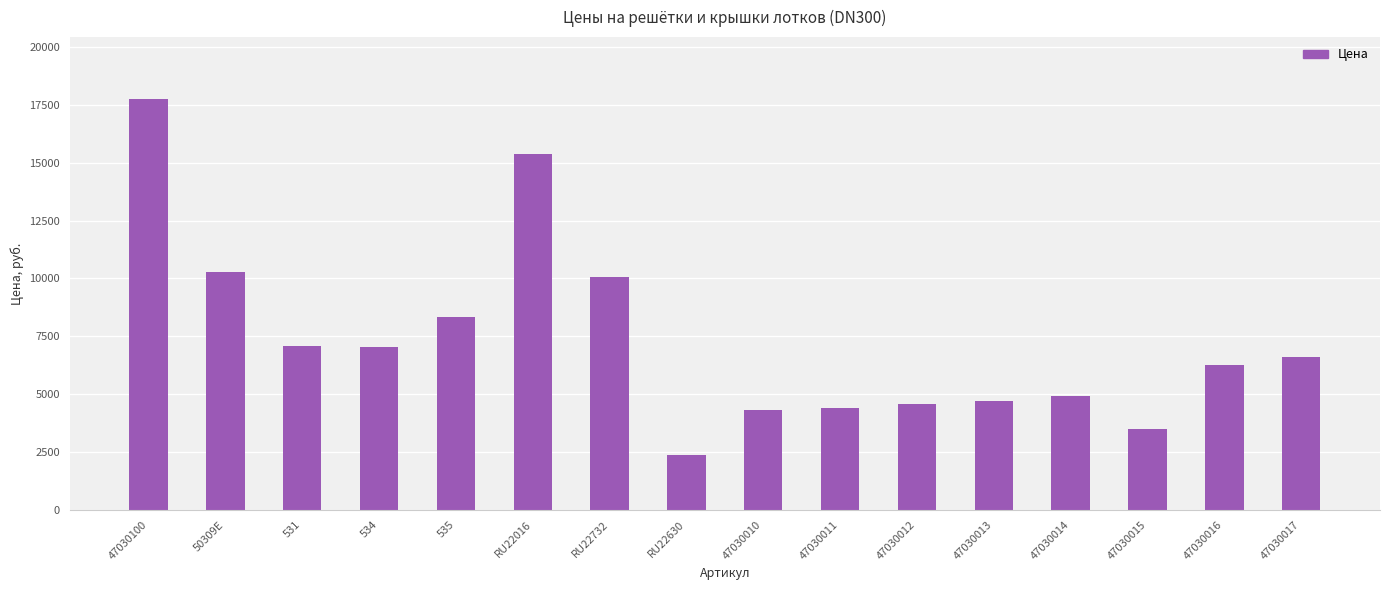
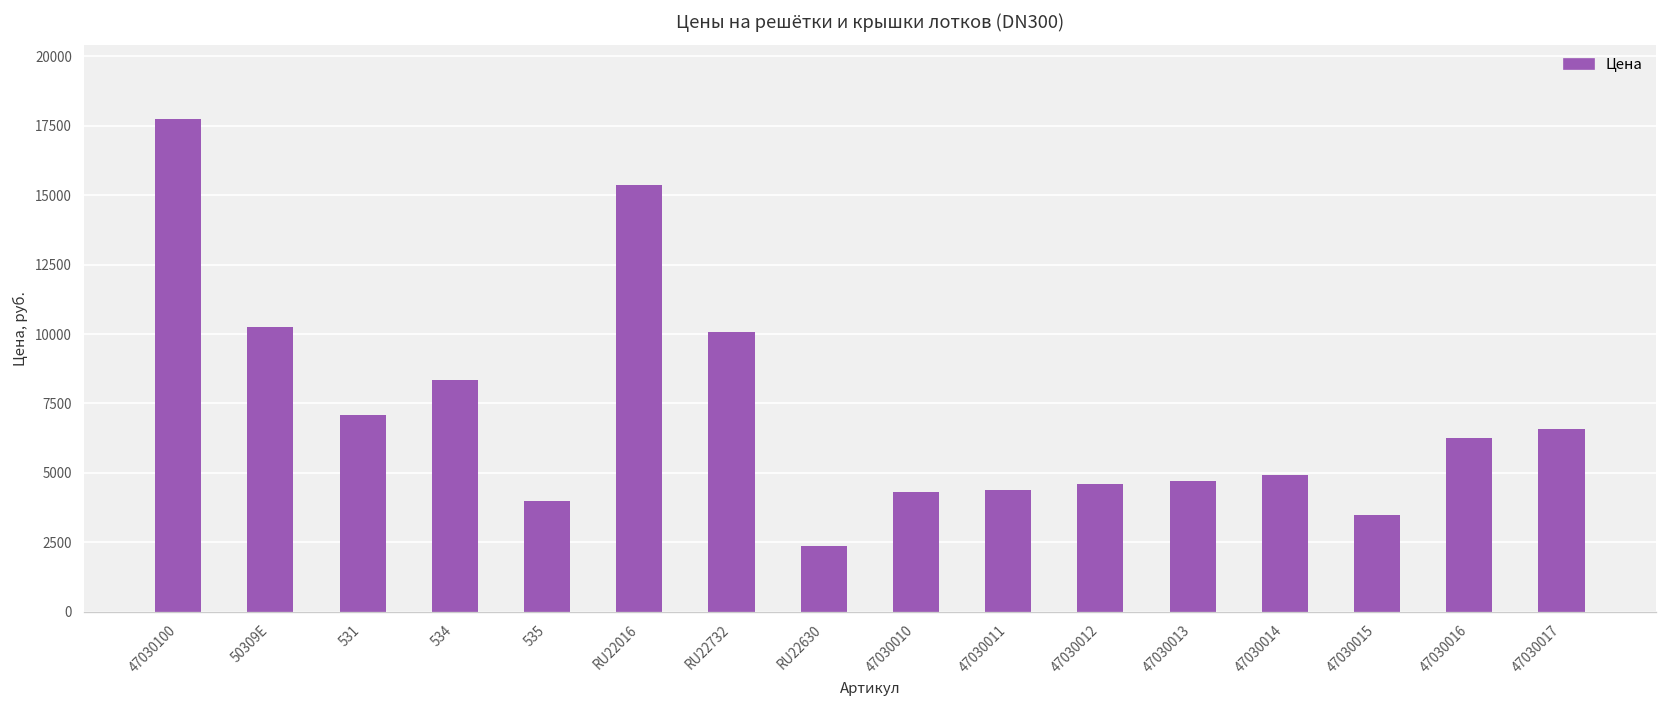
534: 7000 -> 8300
535: 8300 -> 4000
